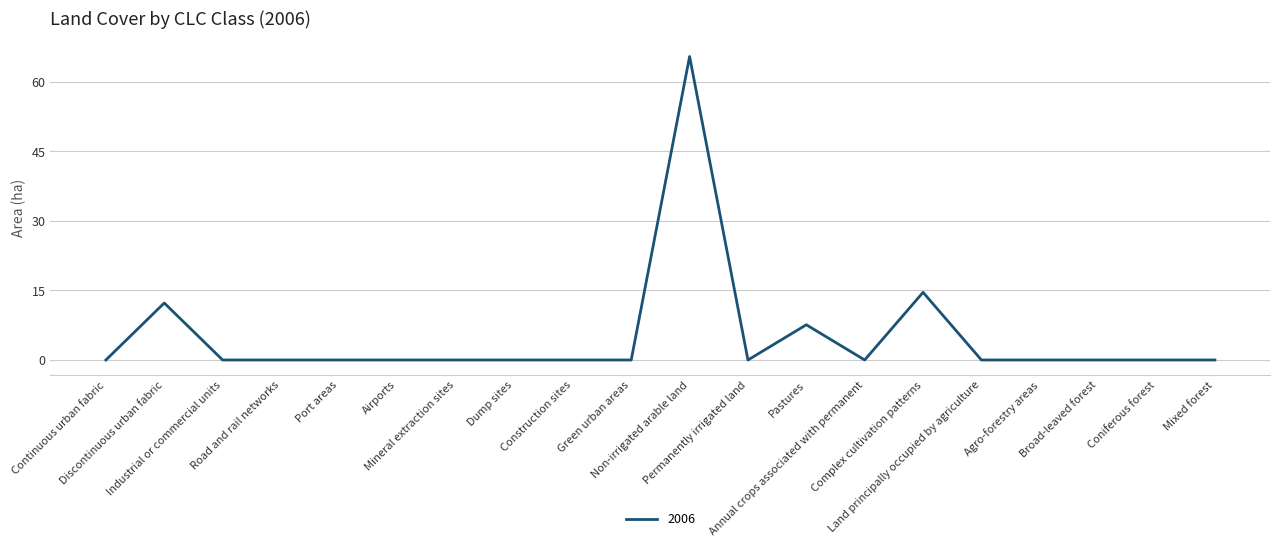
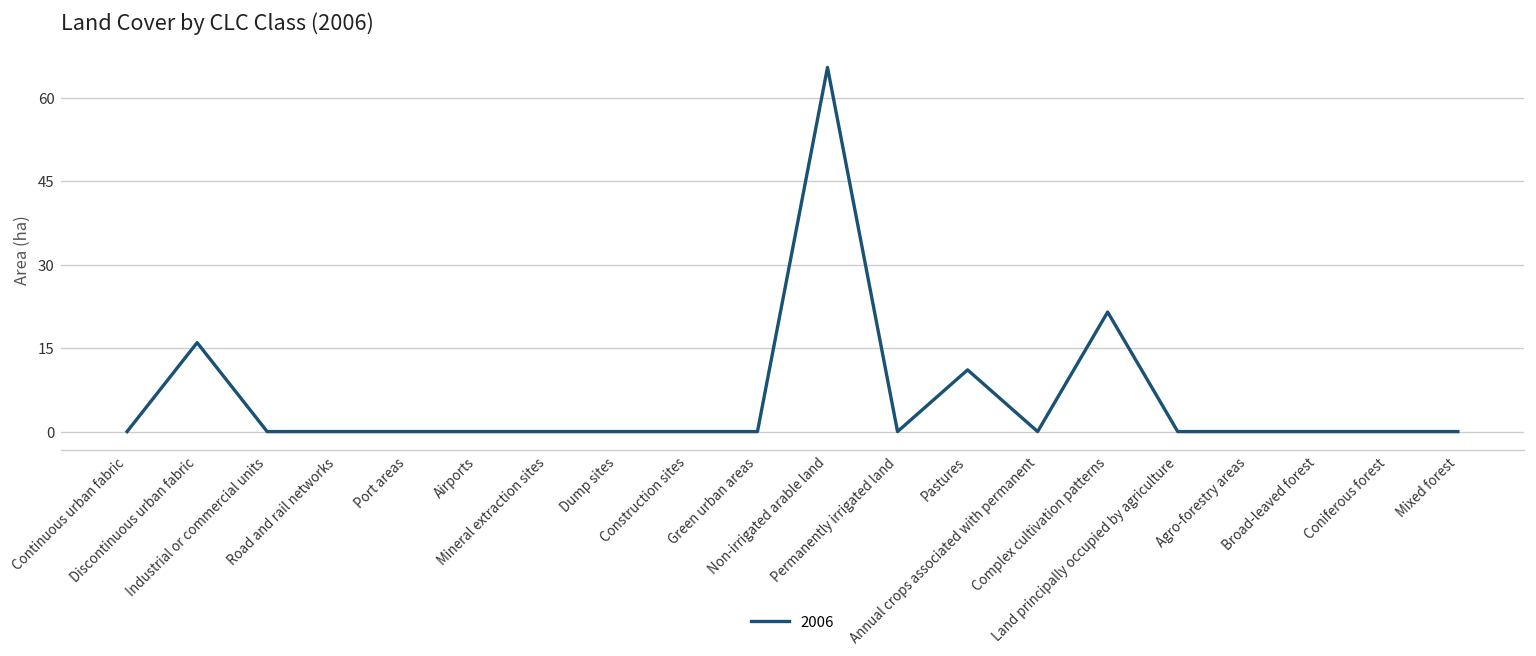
Discontinuous urban fabric: 12 -> 16
Pastures: 8 -> 11
Complex cultivation patterns: 15 -> 22
